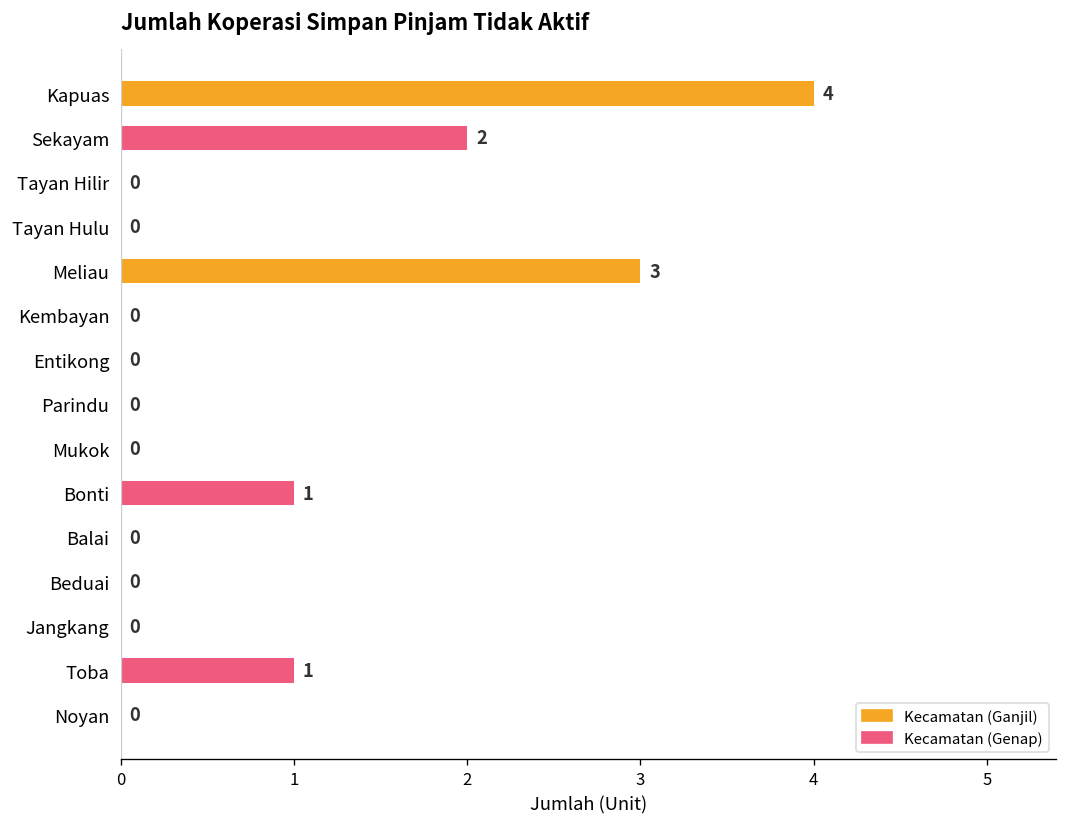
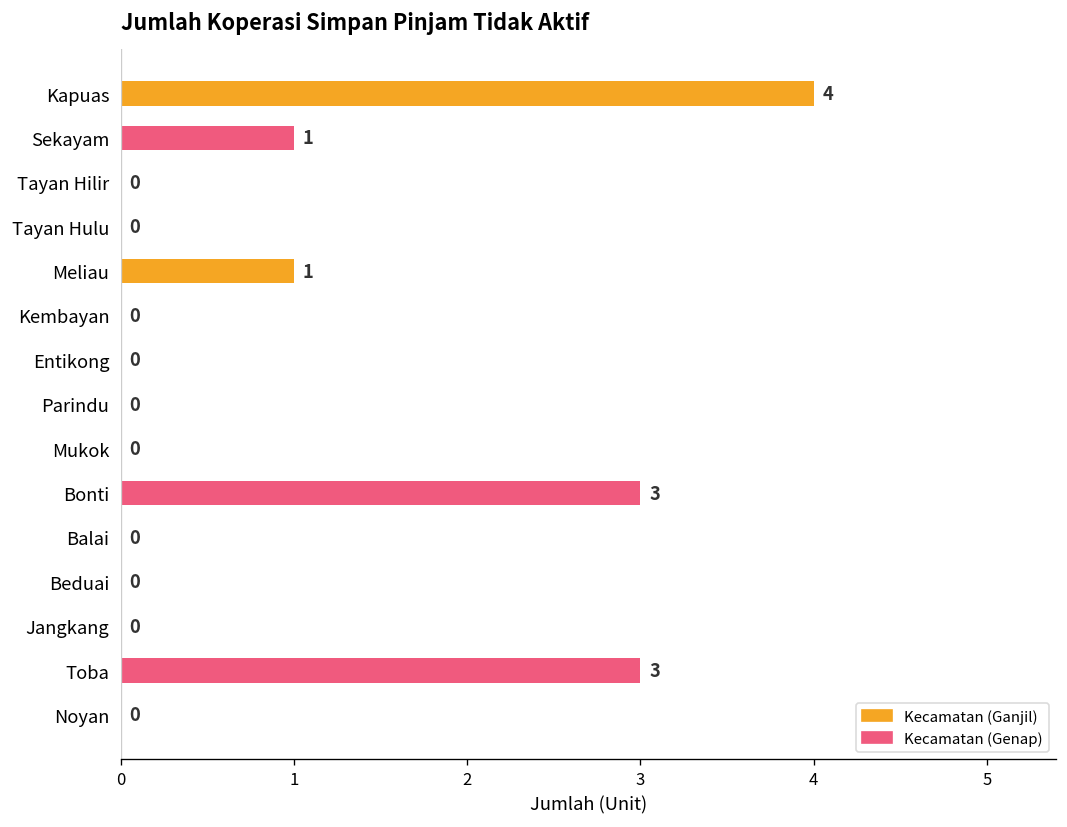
Sekayam: 2 -> 1
Meliau: 3 -> 1
Bonti: 1 -> 3
Toba: 1 -> 3
